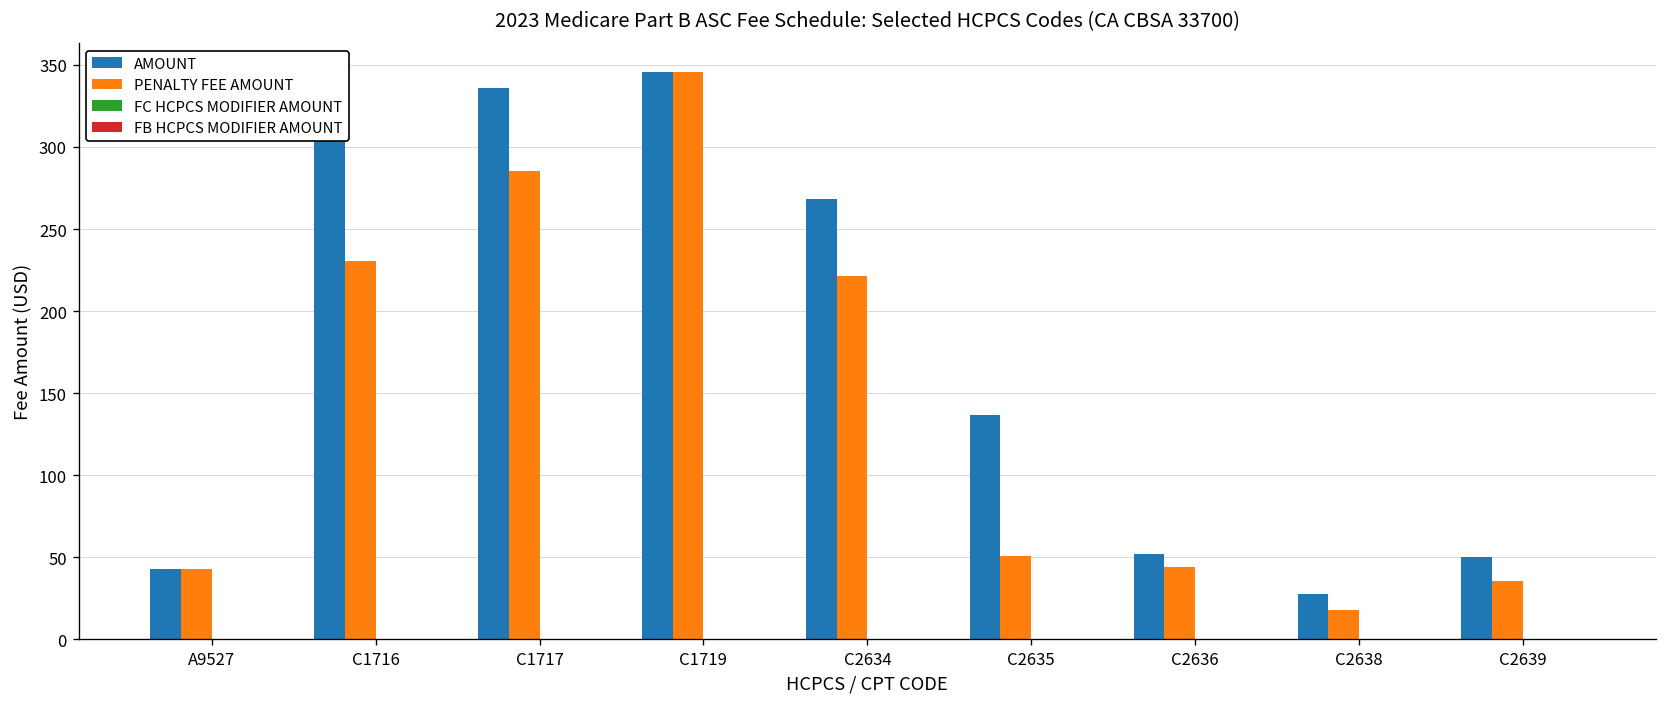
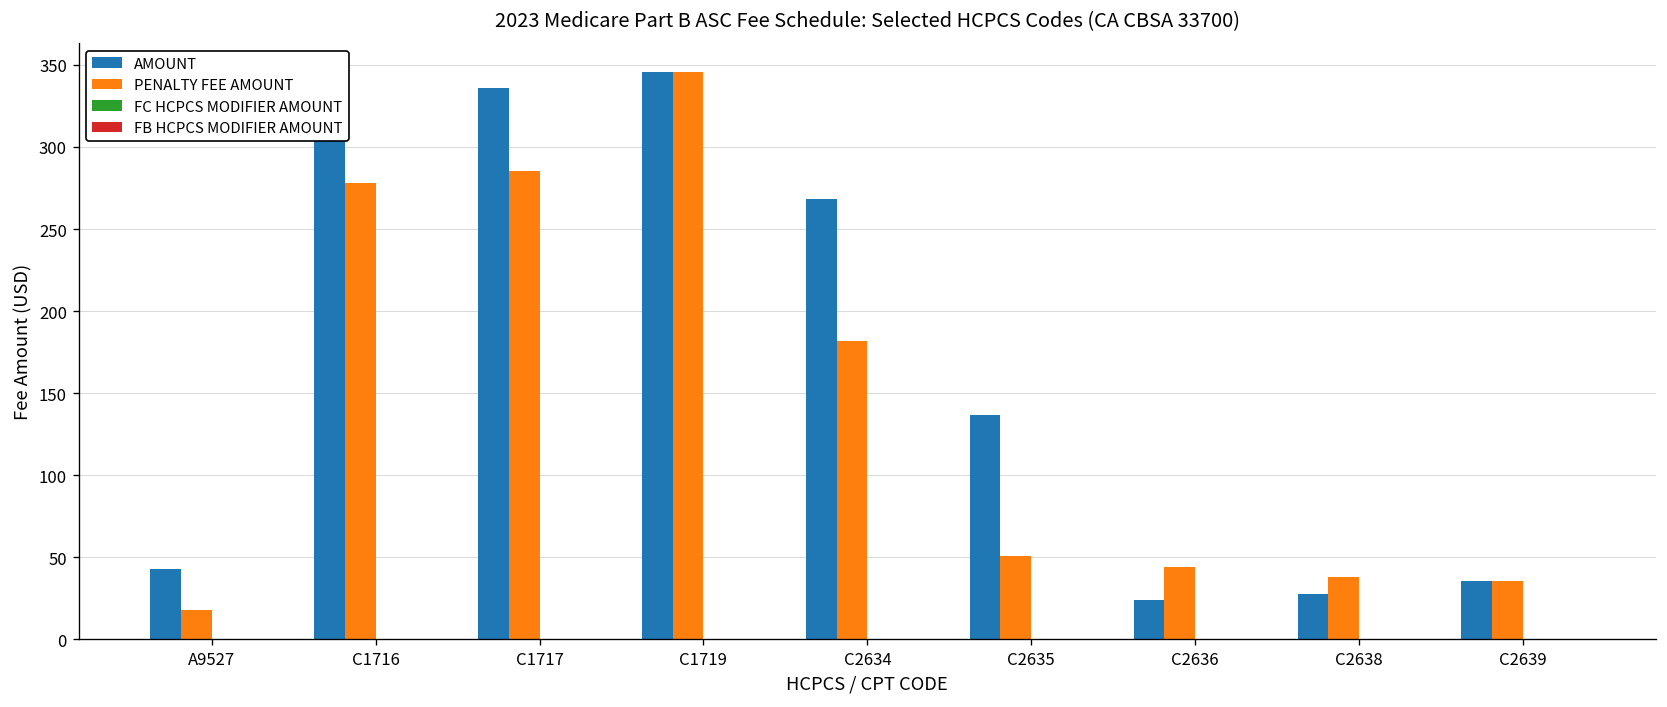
PENALTY FEE AMOUNT, A9527: 43 -> 18
PENALTY FEE AMOUNT, C1716: 231 -> 278
PENALTY FEE AMOUNT, C2634: 221 -> 182
AMOUNT, C2636: 52 -> 24
PENALTY FEE AMOUNT, C2638: 18 -> 38
AMOUNT, C2639: 50 -> 35
